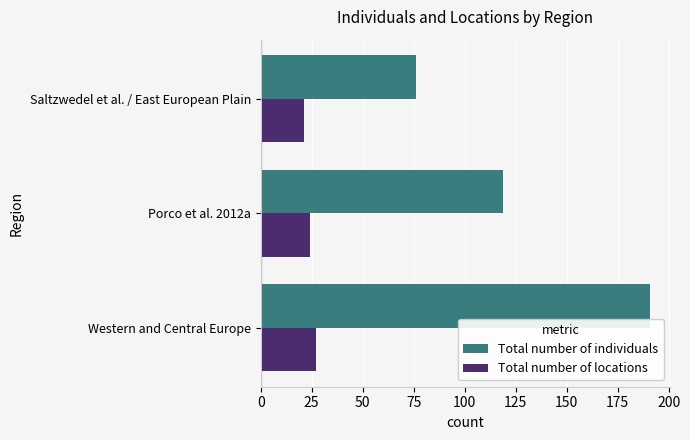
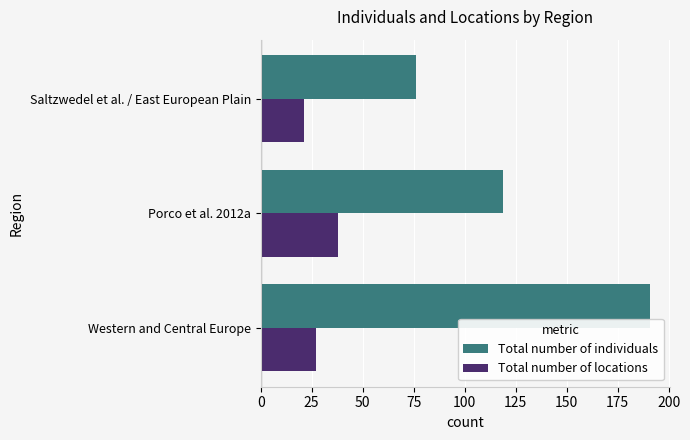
Total number of locations, Porco et al. 2012a: 24 -> 38
